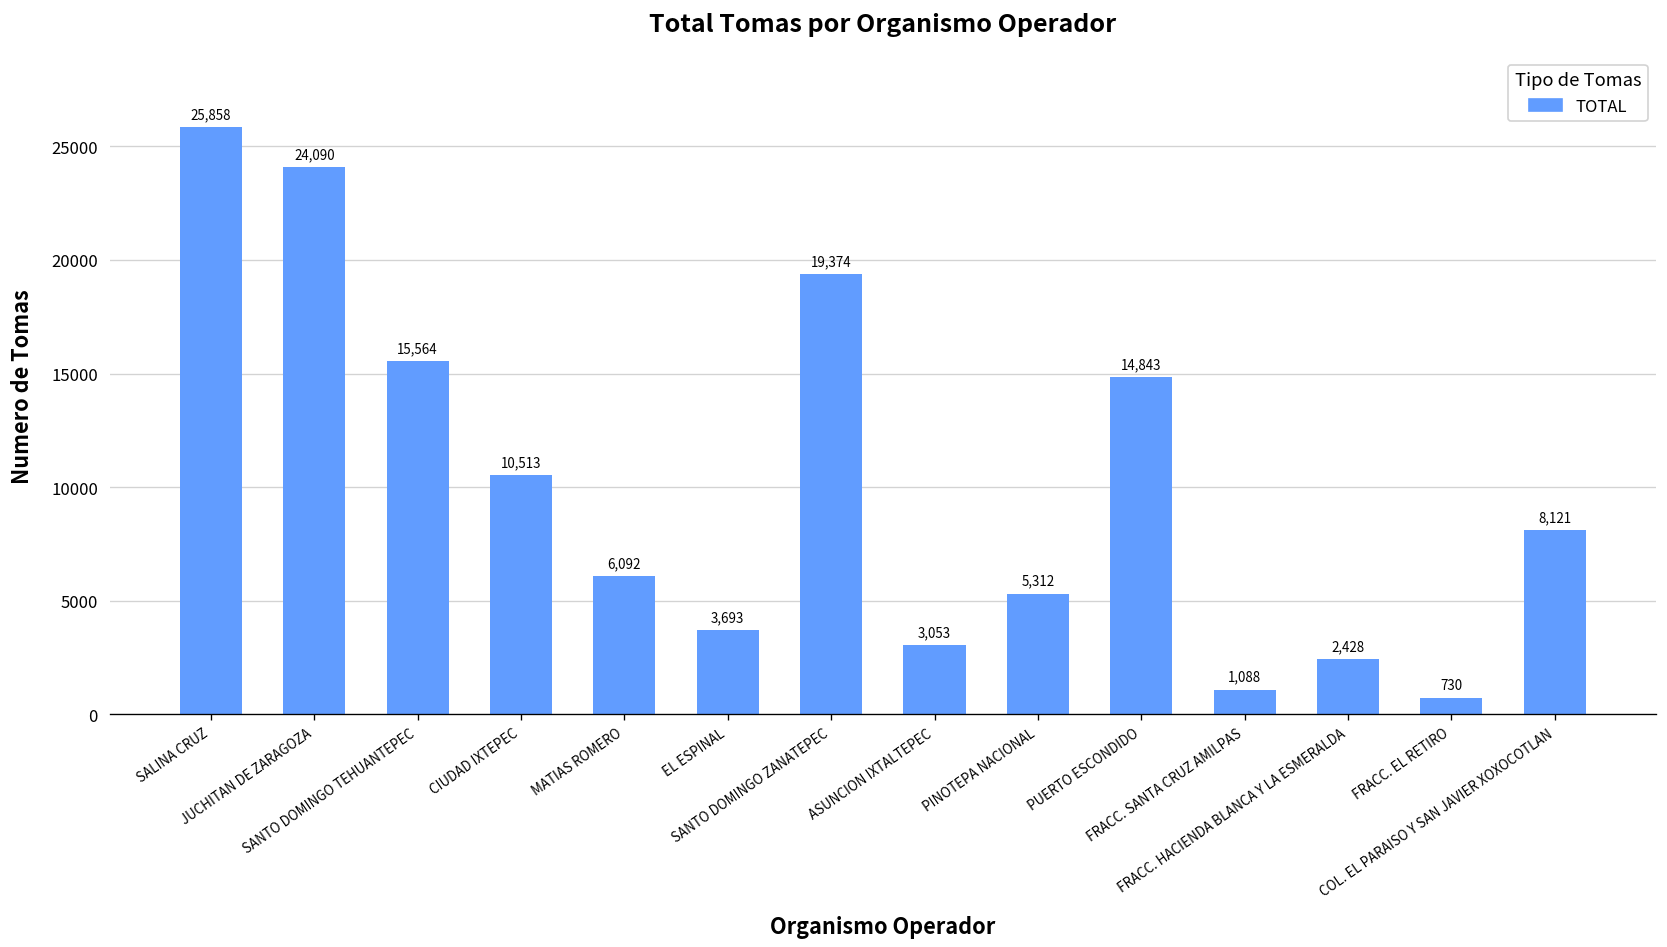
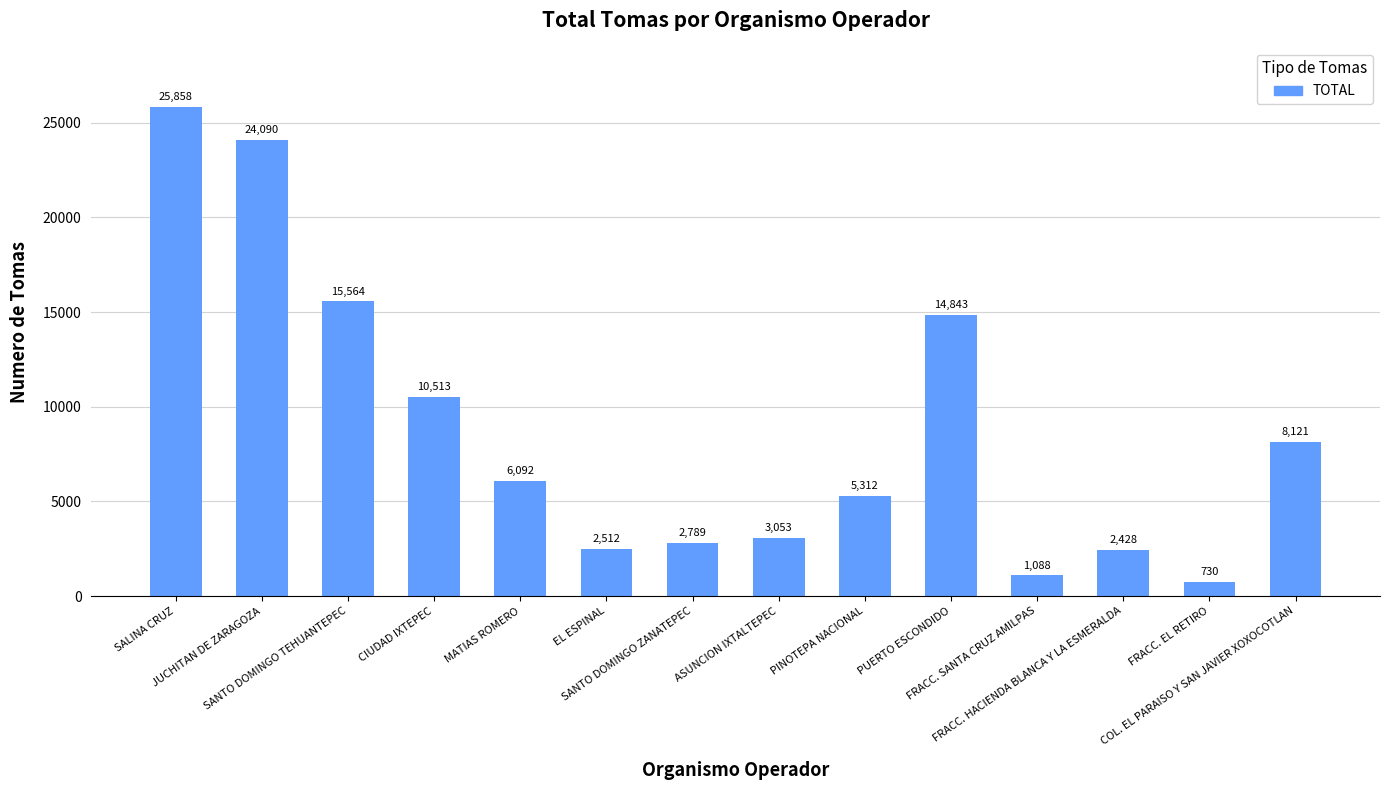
EL ESPINAL: 3,693 -> 2,512
SANTO DOMINGO ZANATEPEC: 19,374 -> 2,789
